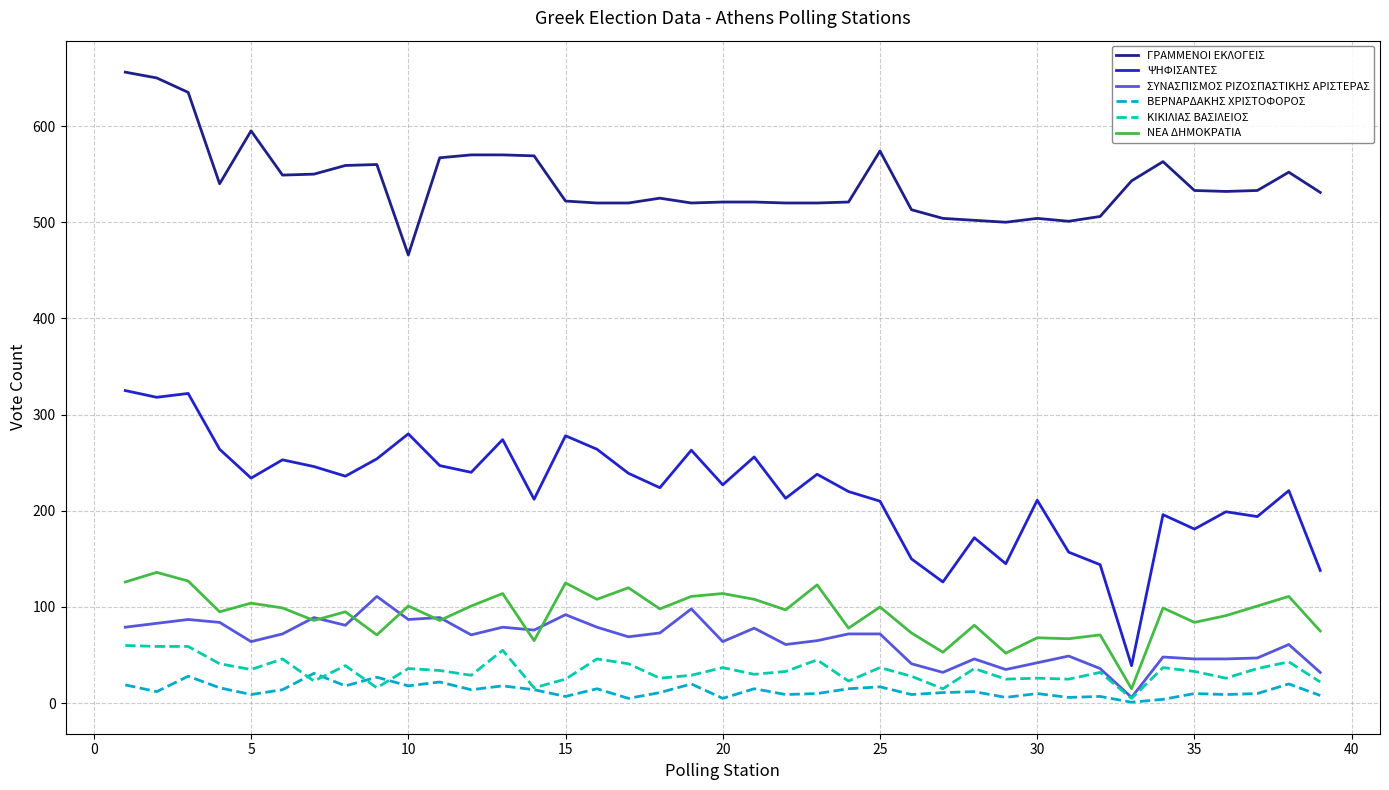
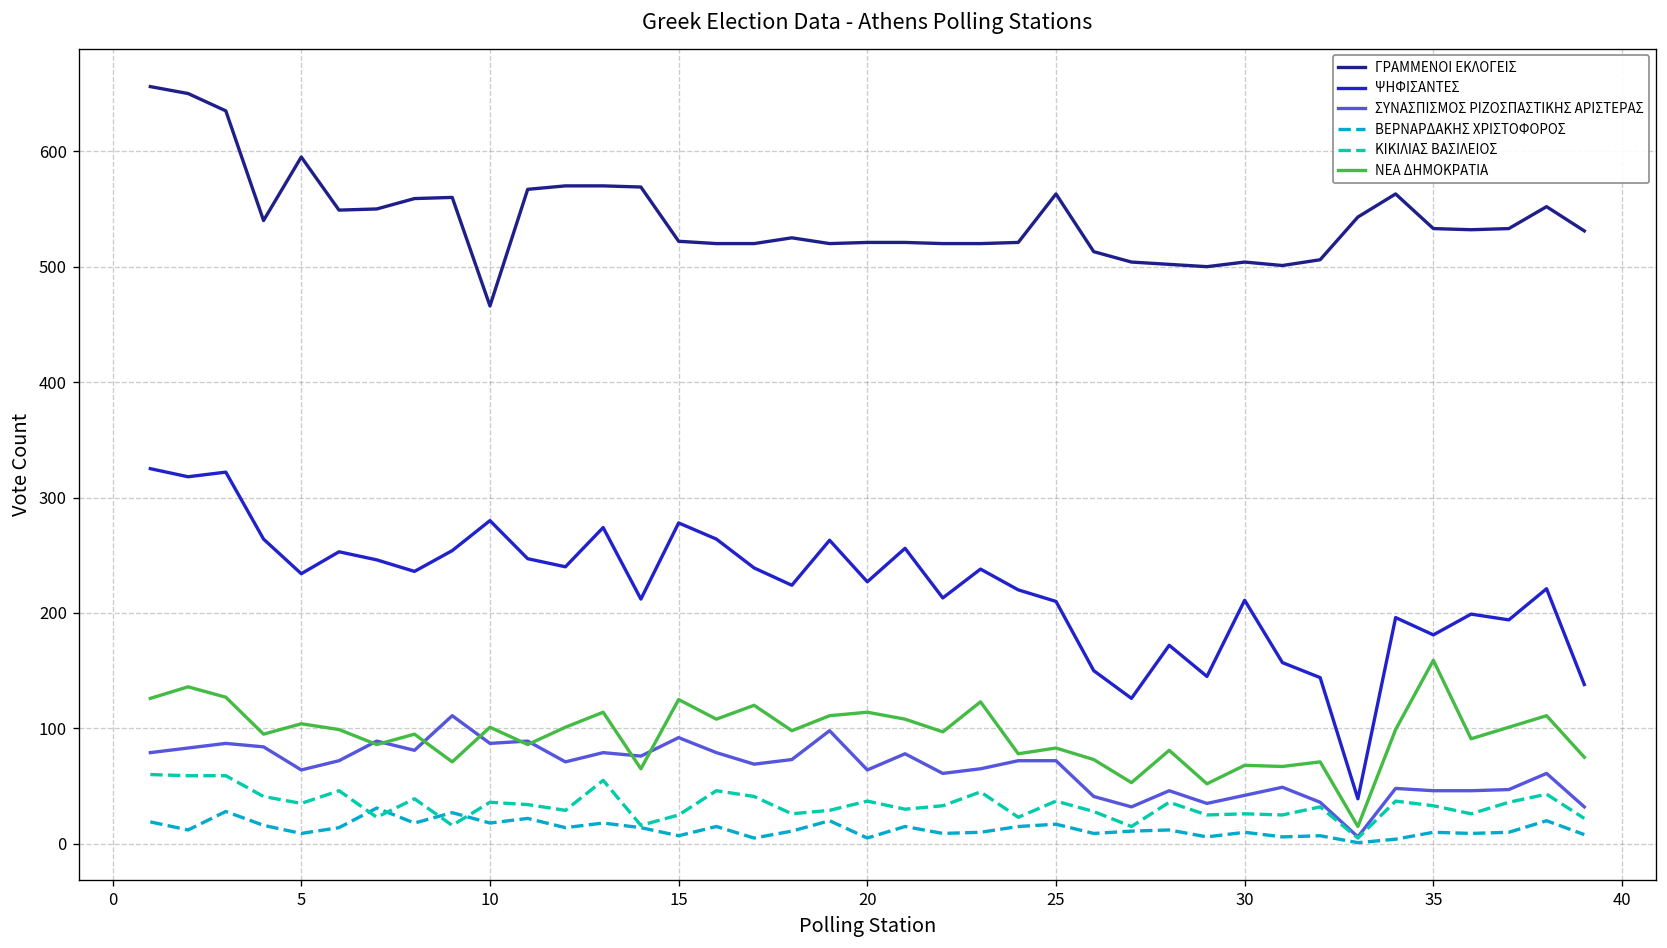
ΓΡΑΜΜΕΝΟΙ ΕΚΛΟΓΕΙΣ, 25: 570 -> 560
ΝΕΑ ΔΗΜΟΚΡΑΤΙΑ, 25: 100 -> 80
ΝΕΑ ΔΗΜΟΚΡΑΤΙΑ, 35: 80 -> 160
